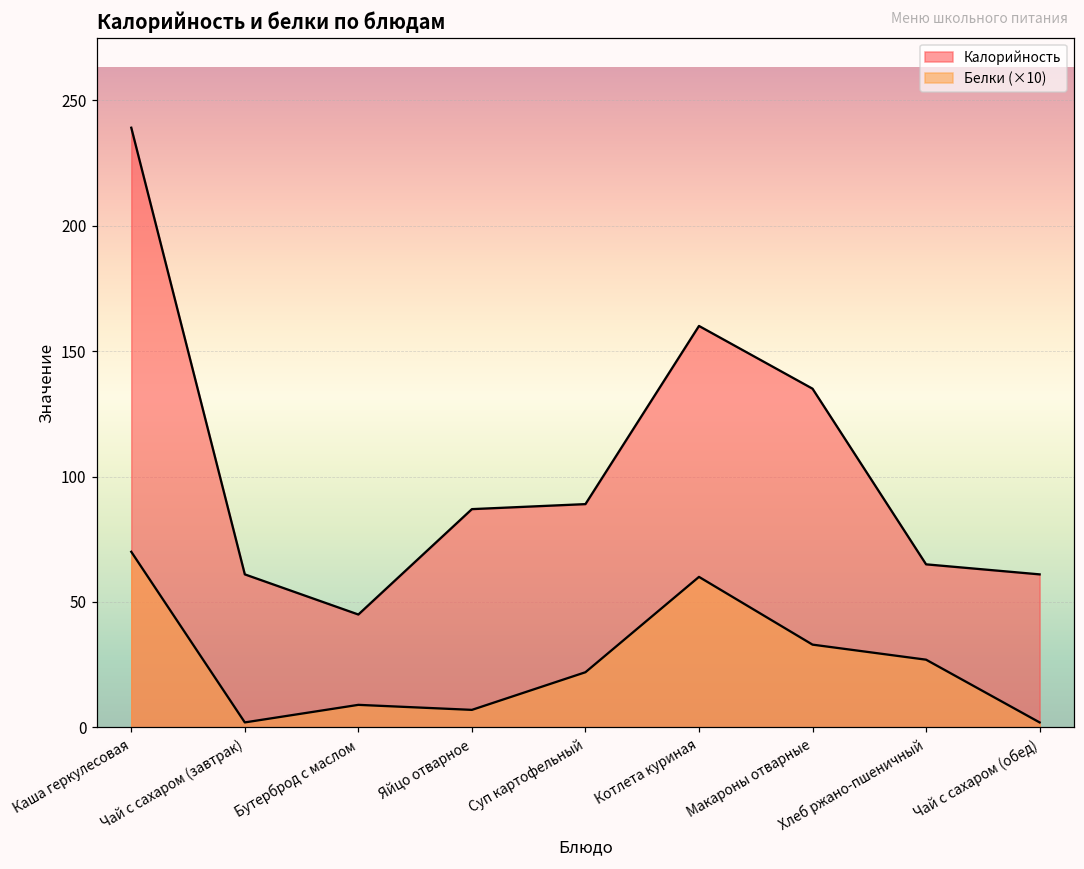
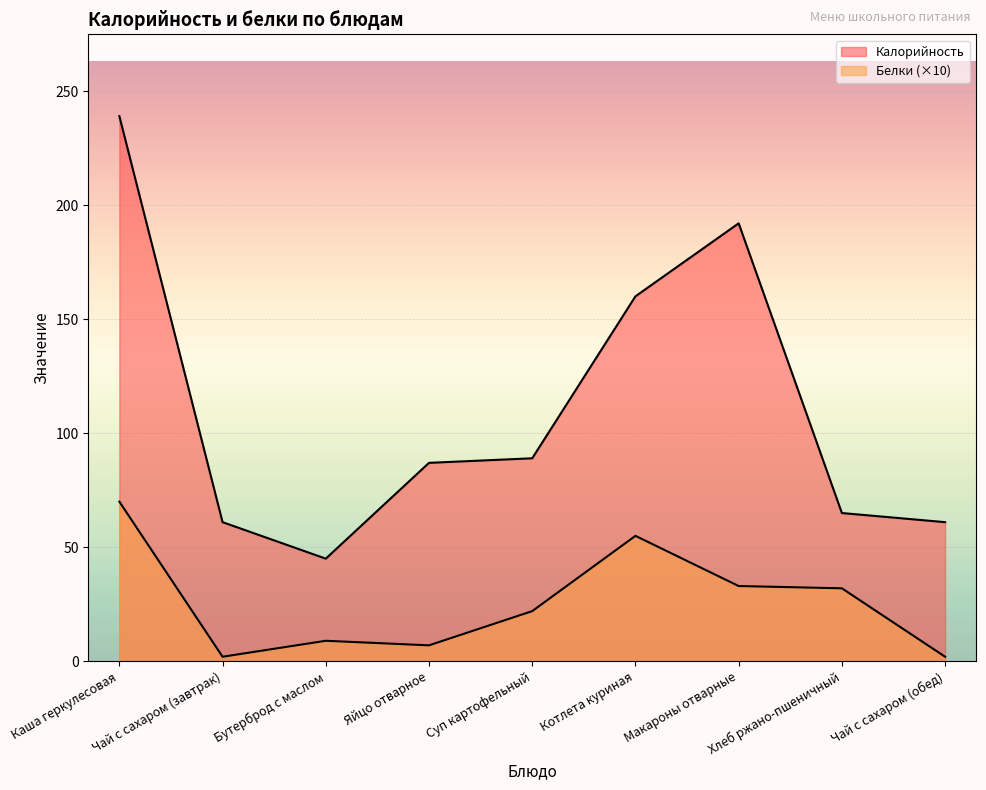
Белки (×10), Котлета куриная: 60 -> 55
Калорийность, Макароны отварные: 135 -> 192
Белки (×10), Хлеб ржано-пшеничный: 27 -> 32
